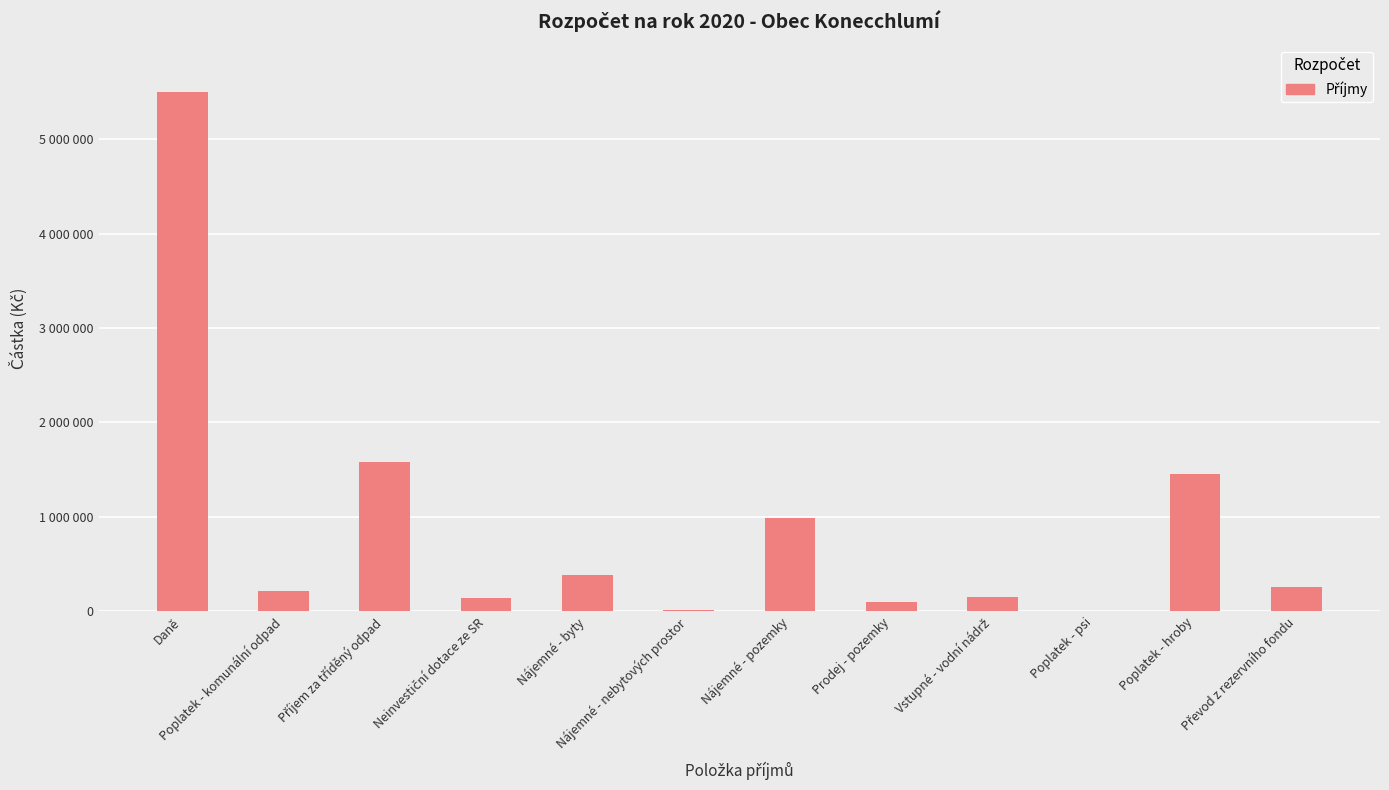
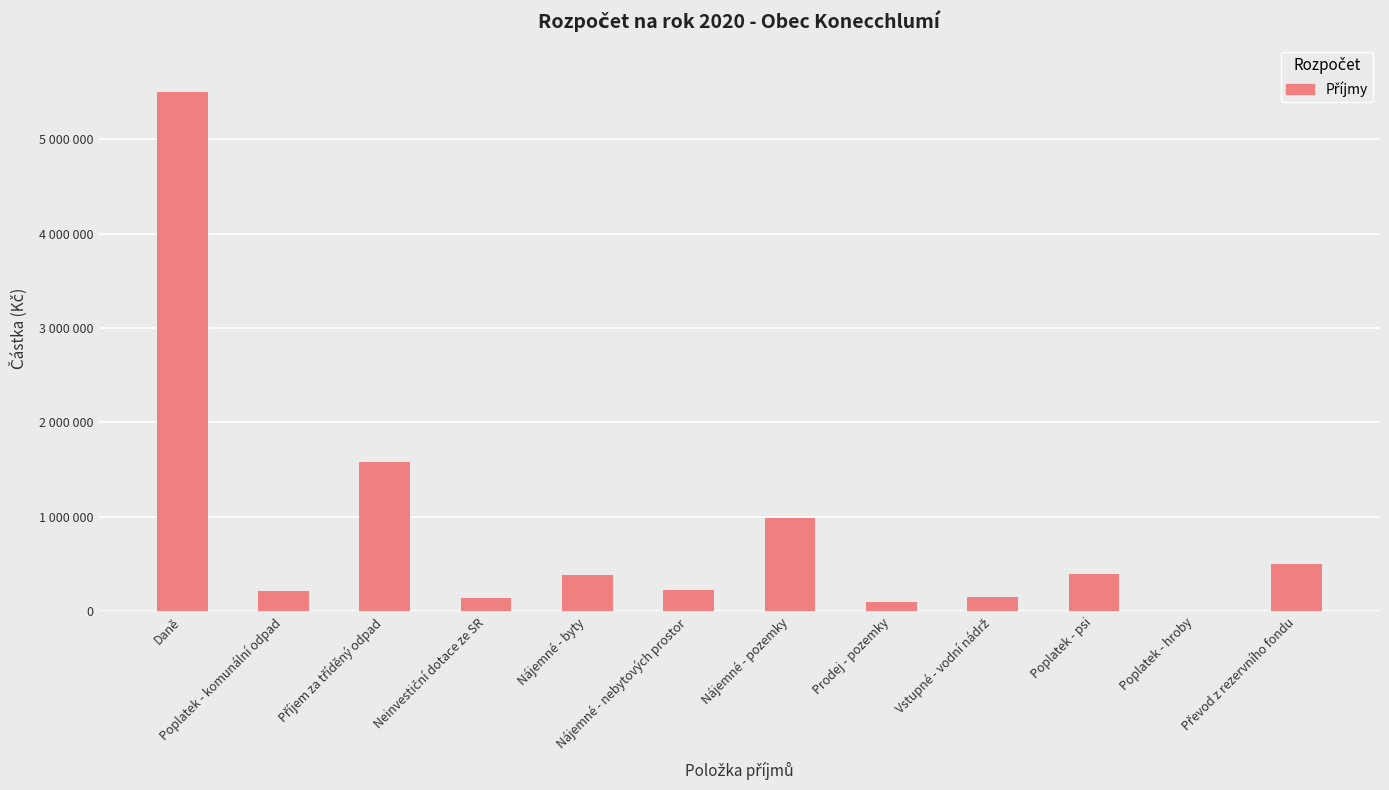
Nájemné - nebytových prostor: 0 -> 200000
Poplatek - psi: 0 -> 400000
Poplatek - hroby: 1500000 -> 0
Převod z rezervního fondu: 300000 -> 500000
